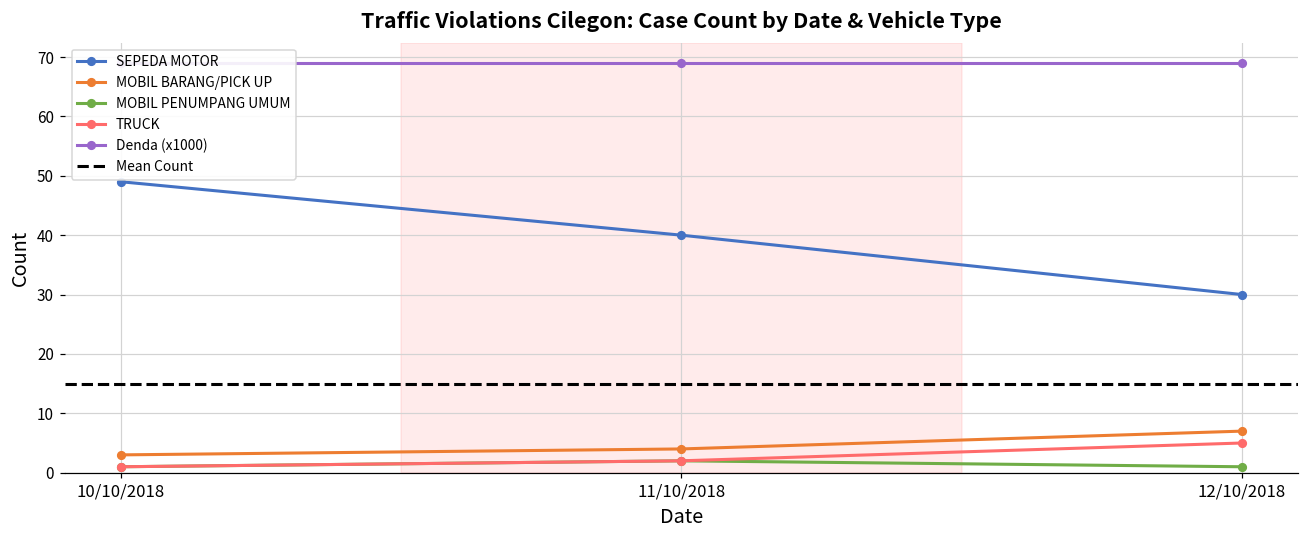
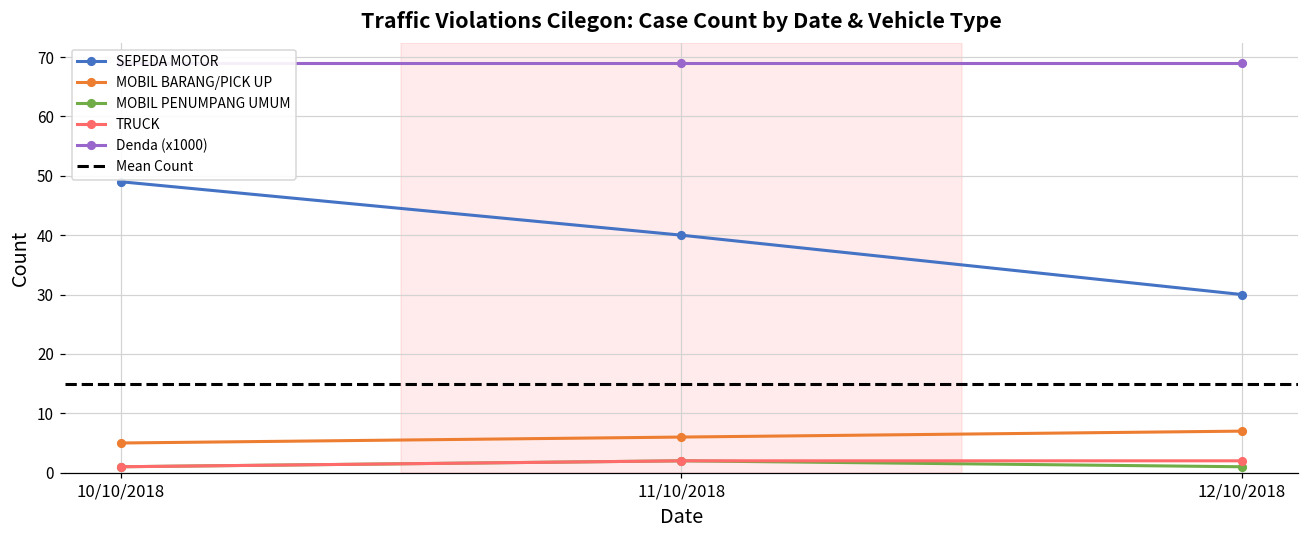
MOBIL BARANG/PICK UP, 10/10/2018: 3 -> 5
MOBIL BARANG/PICK UP, 11/10/2018: 4 -> 6
TRUCK, 12/10/2018: 5 -> 2
